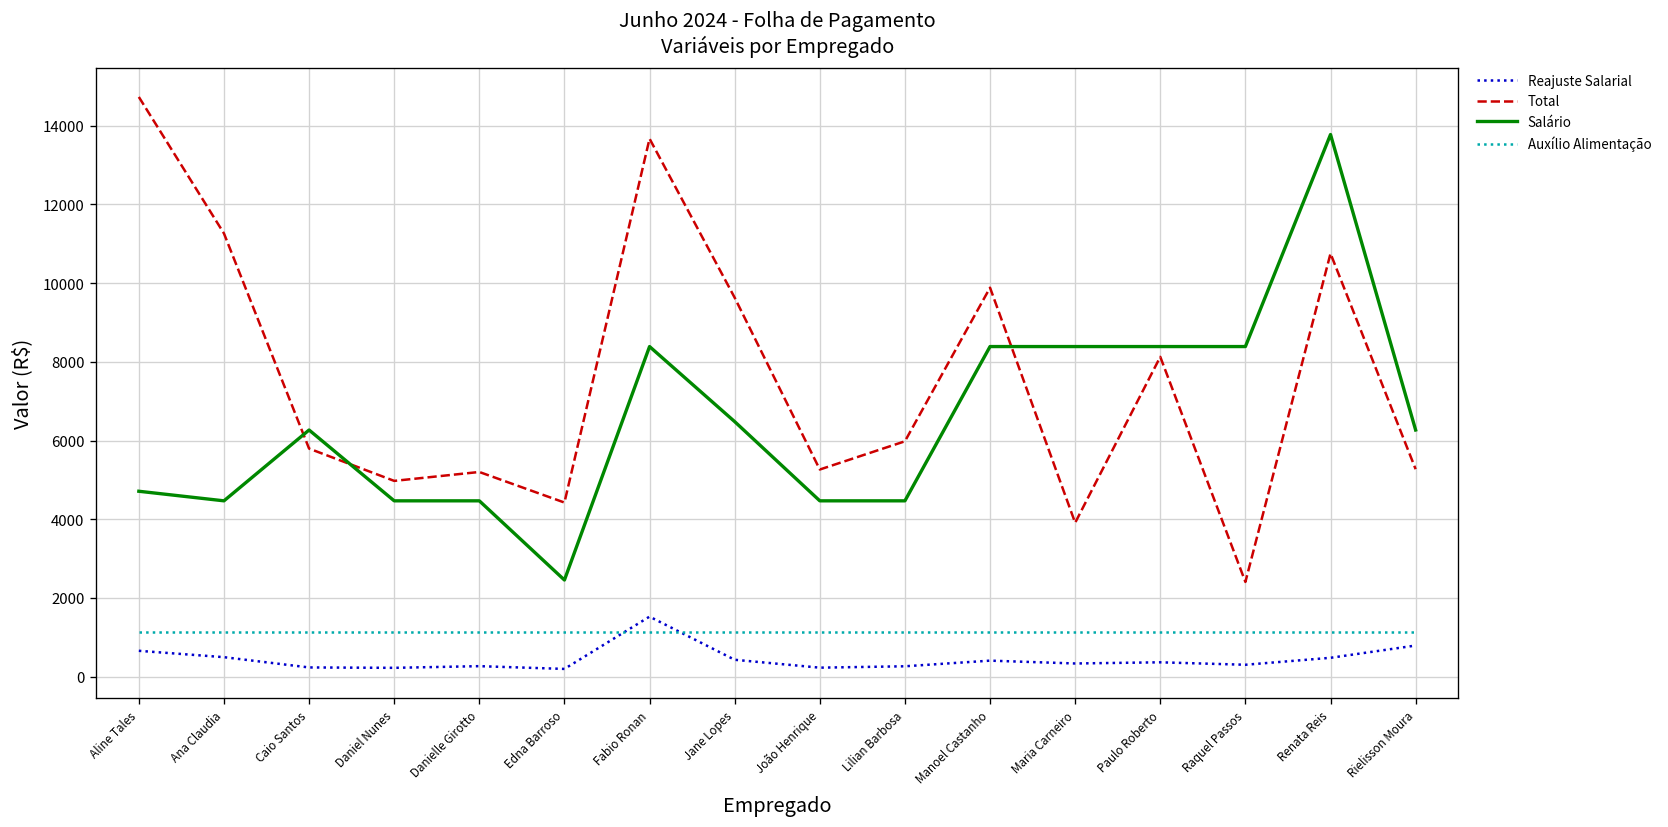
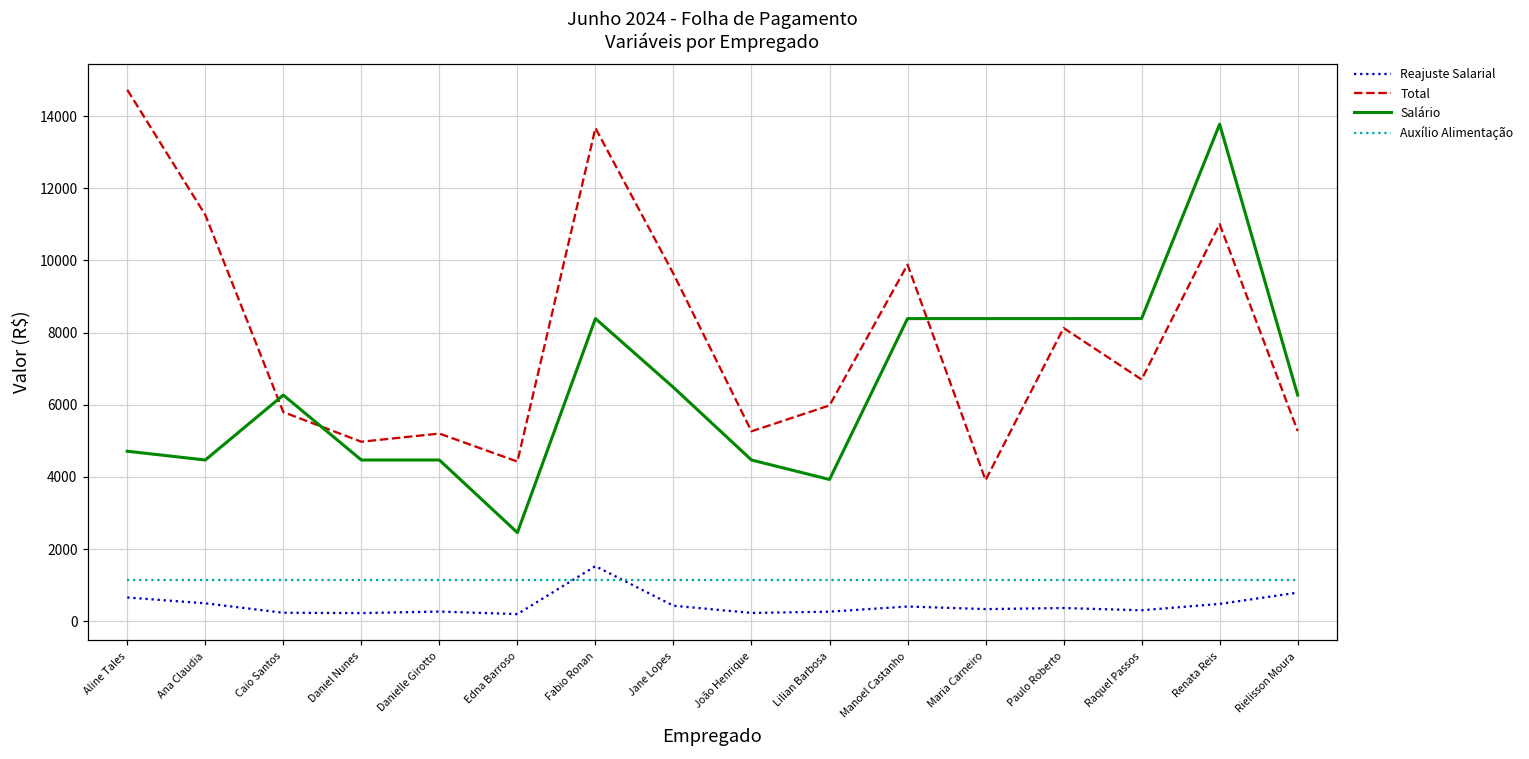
Salário, Lilian Barbosa: 4500 -> 3900
Total, Raquel Passos: 2400 -> 6700
Total, Renata Reis: 10800 -> 11000
